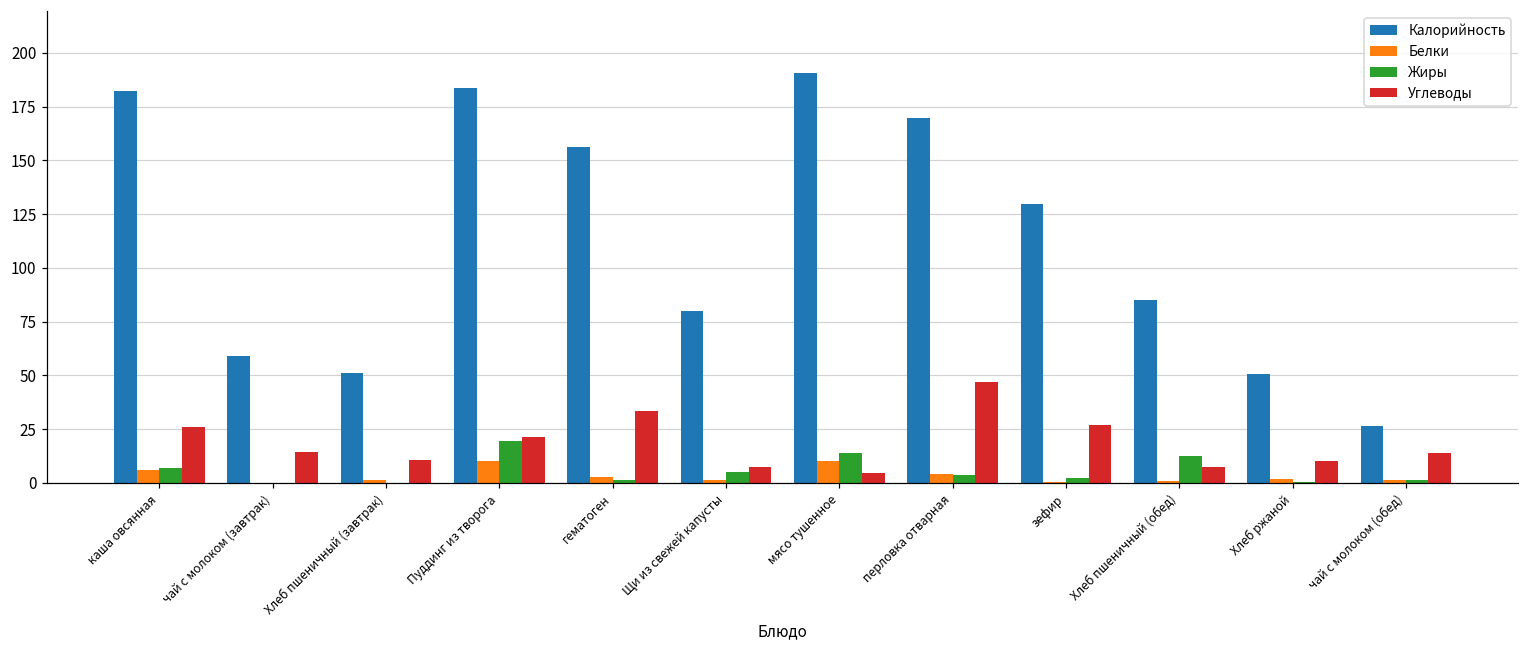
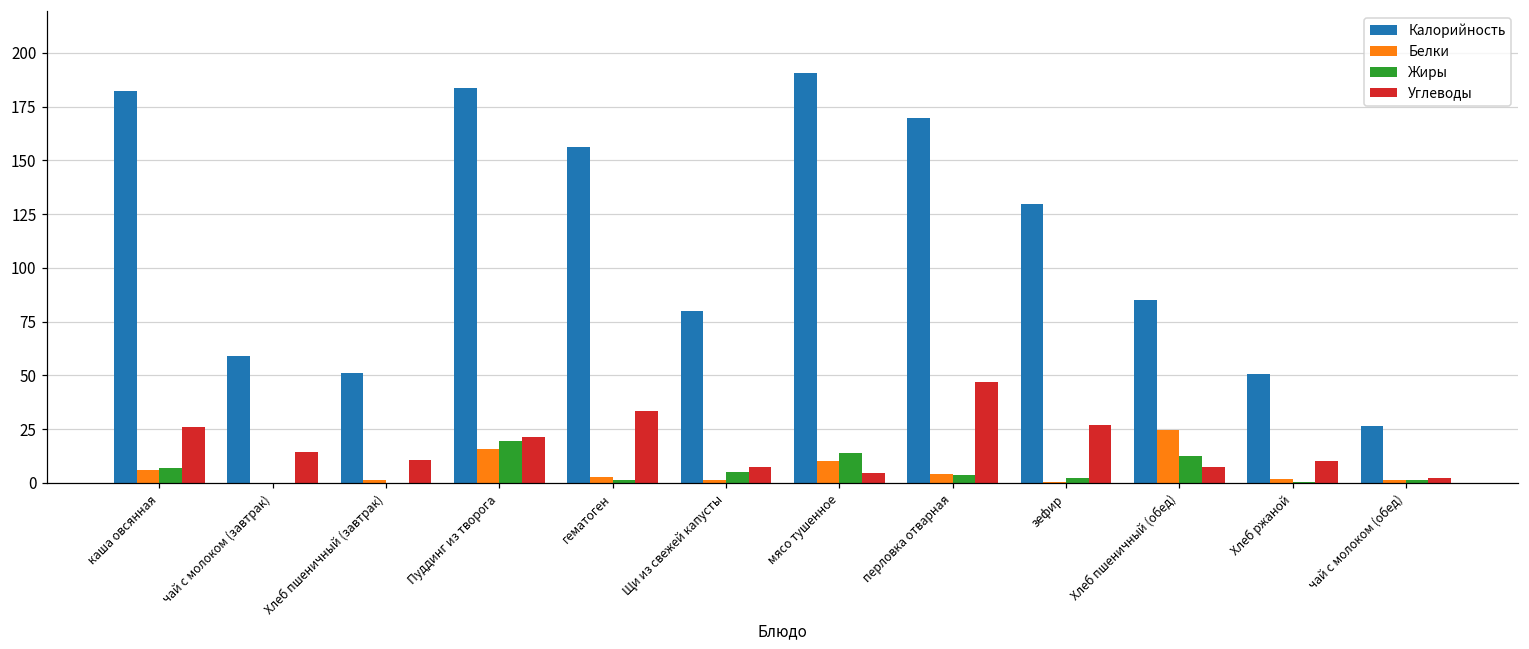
Белки, Пуддинг из творога: 10 -> 16
Белки, Хлеб пшеничный (обед): 1 -> 25
Углеводы, чай с молоком (обед): 14 -> 2
